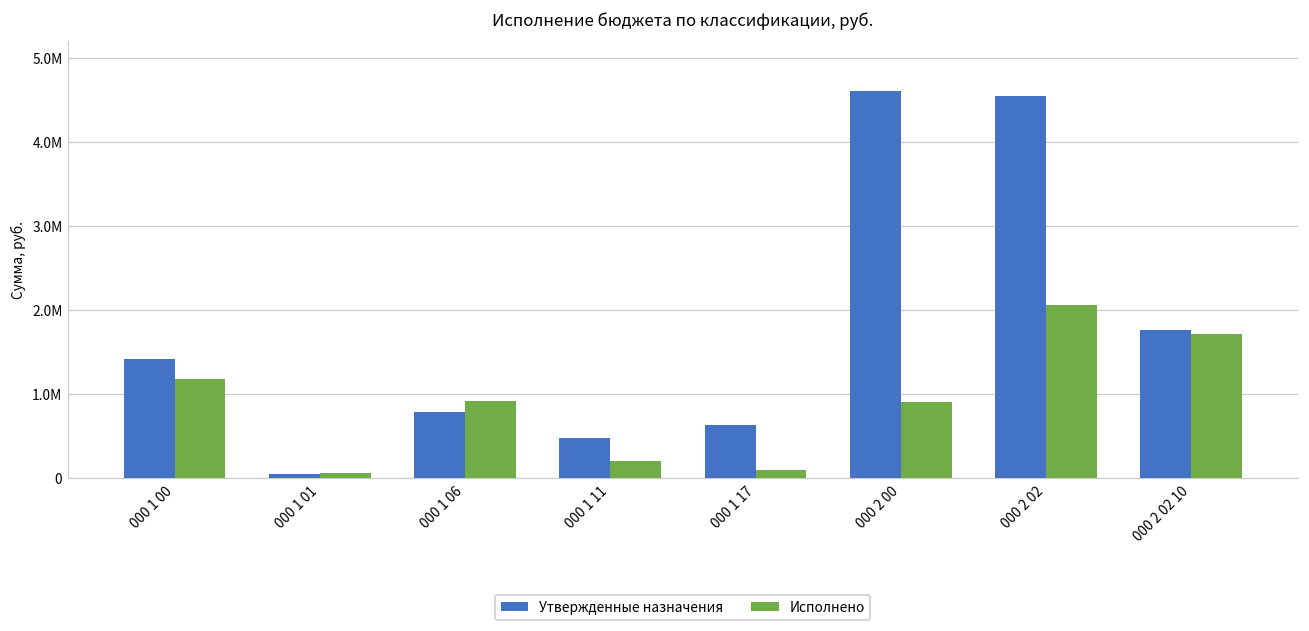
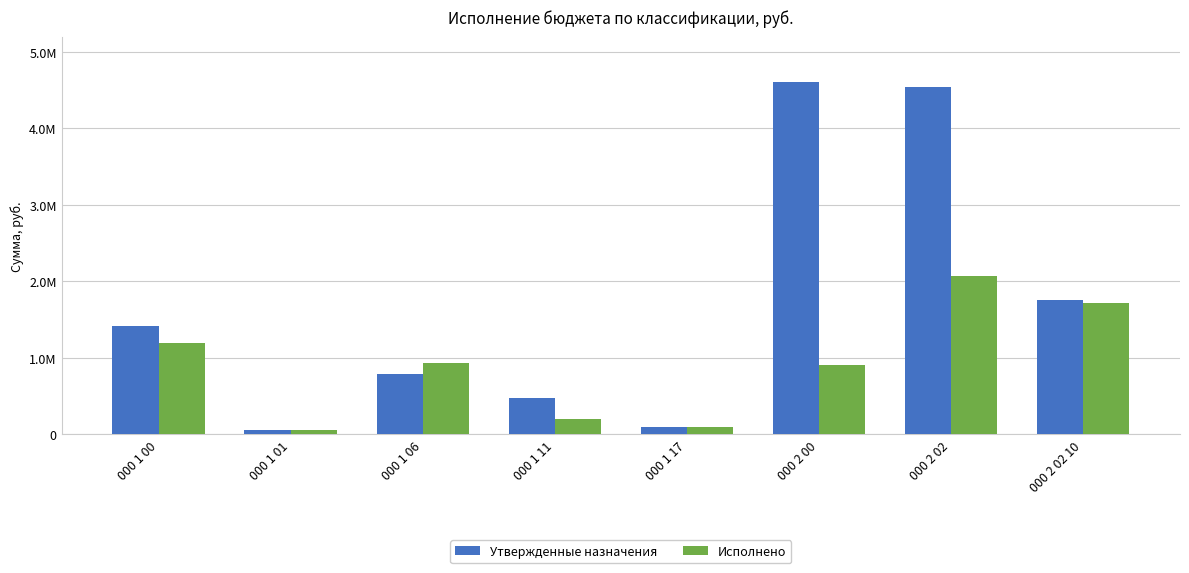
Утвержденные назначения, 000 1 17: 600000 -> 100000
